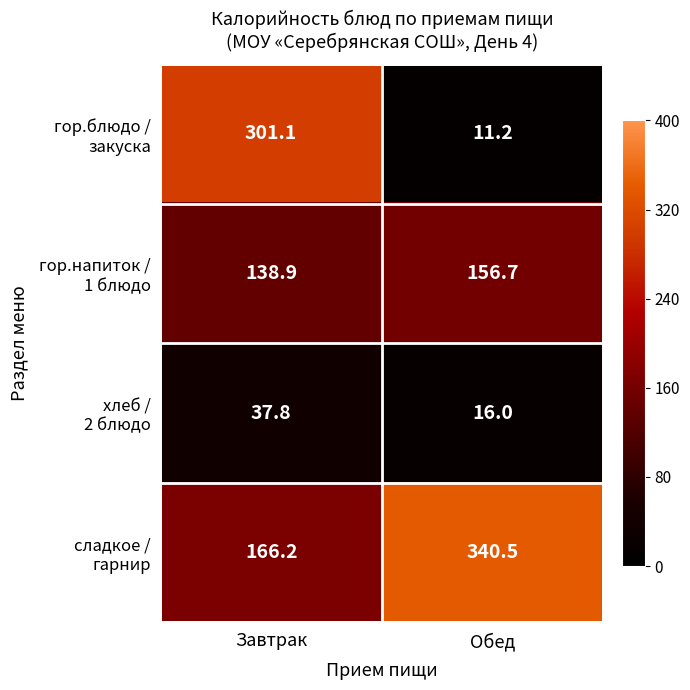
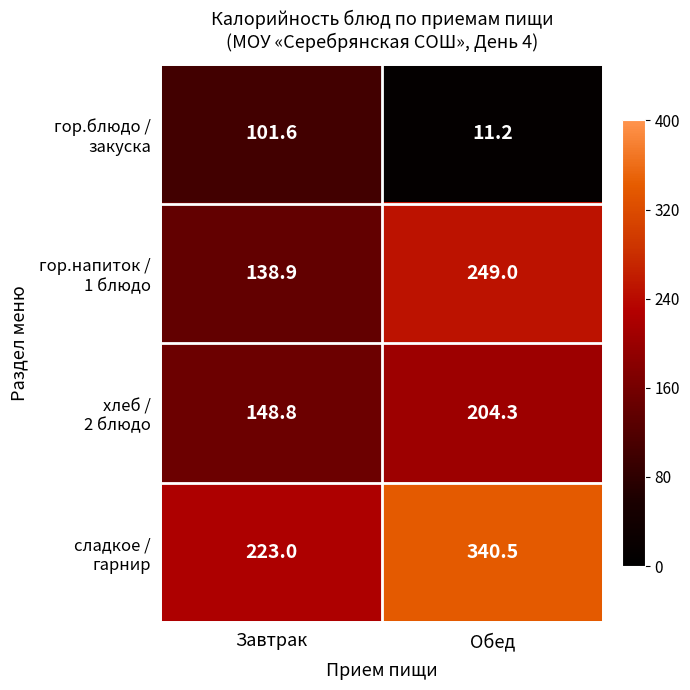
гор.блюдо / закуска, Завтрак: 301.1 -> 101.6
гор.напиток / 1 блюдо, Обед: 156.7 -> 249.0
хлеб / 2 блюдо, Завтрак: 37.8 -> 148.8
хлеб / 2 блюдо, Обед: 16.0 -> 204.3
сладкое / гарнир, Завтрак: 166.2 -> 223.0
